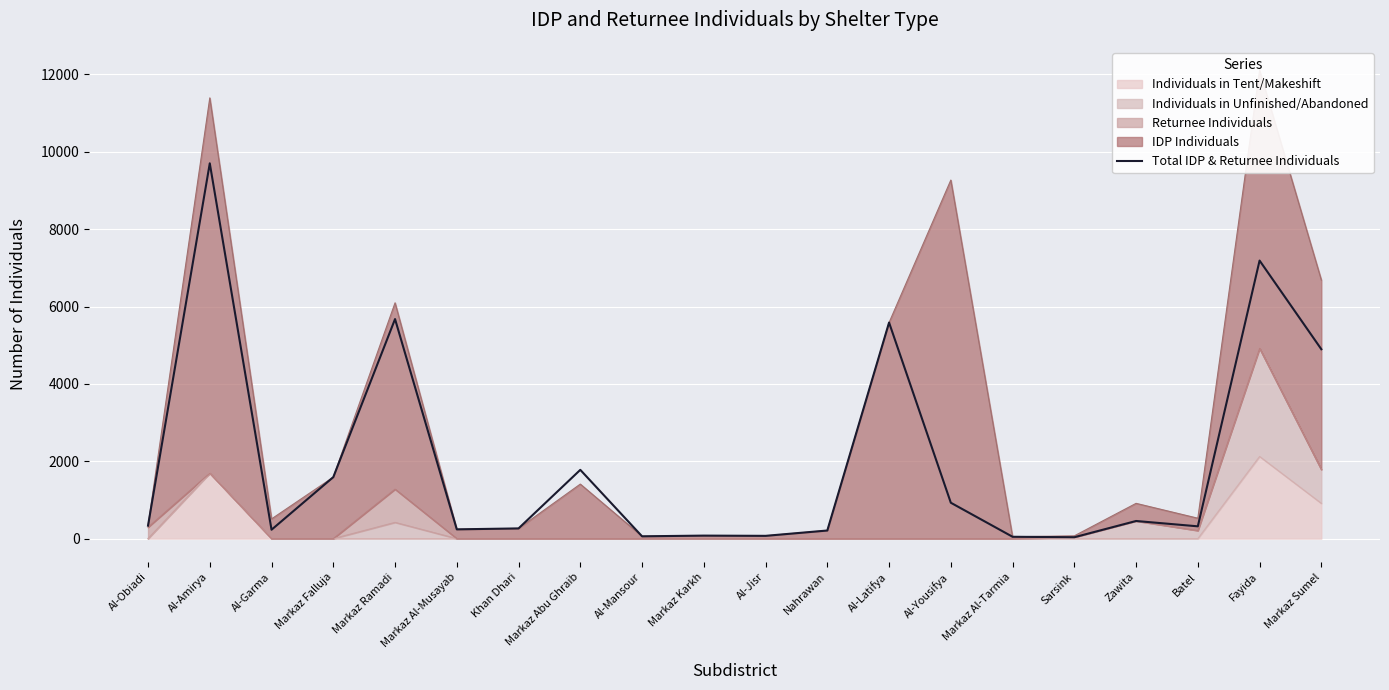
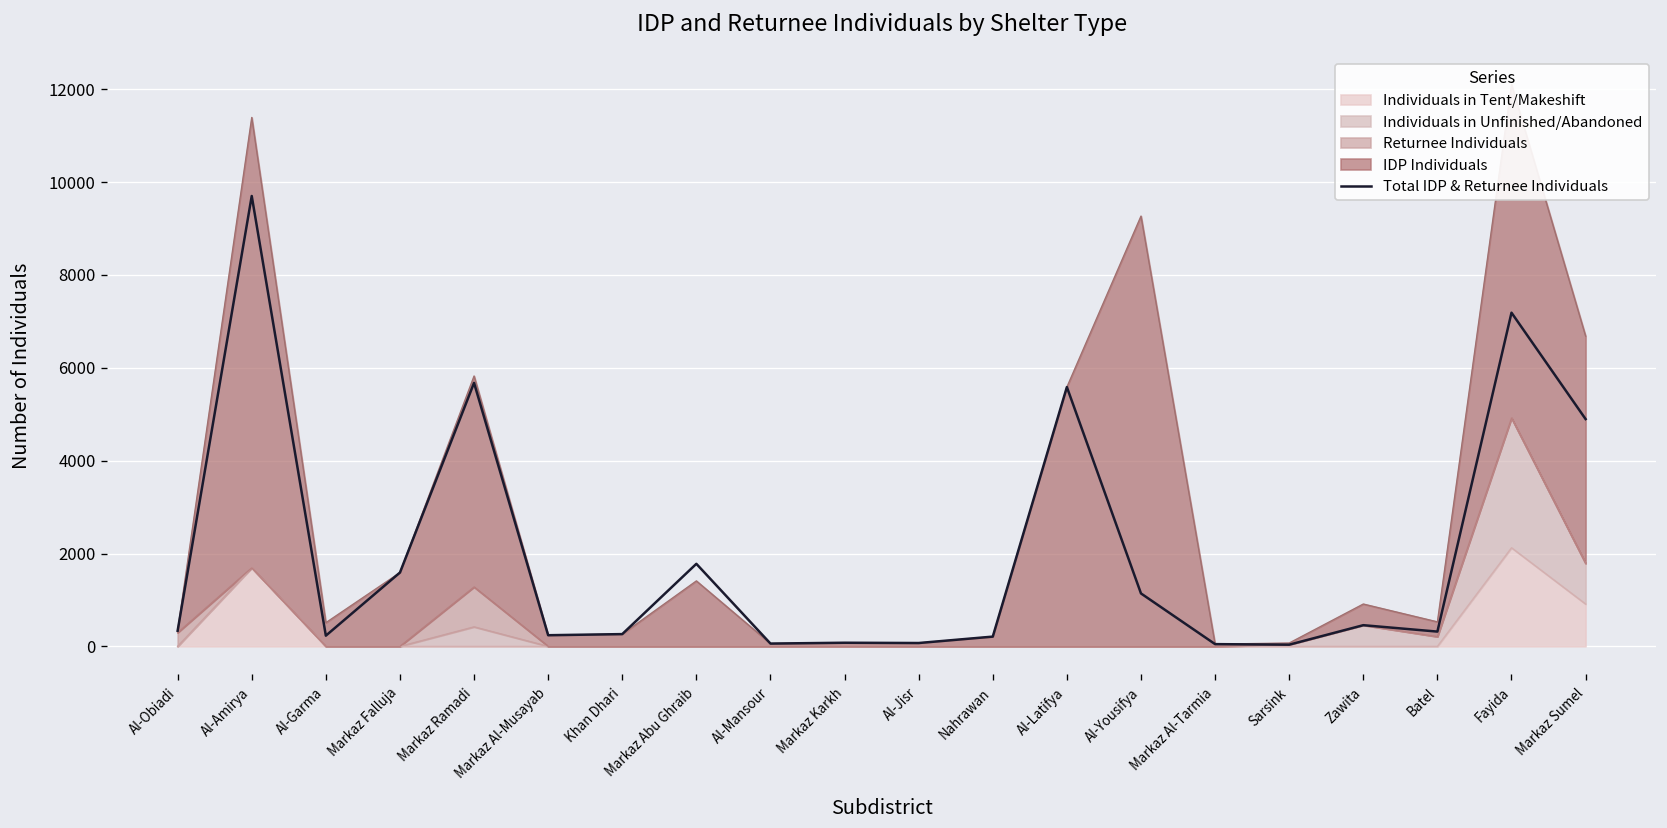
IDP Individuals, Markaz Ramadi: 4800 -> 4500
Total IDP & Returnee Individuals, Al-Yousifya: 900 -> 1100
